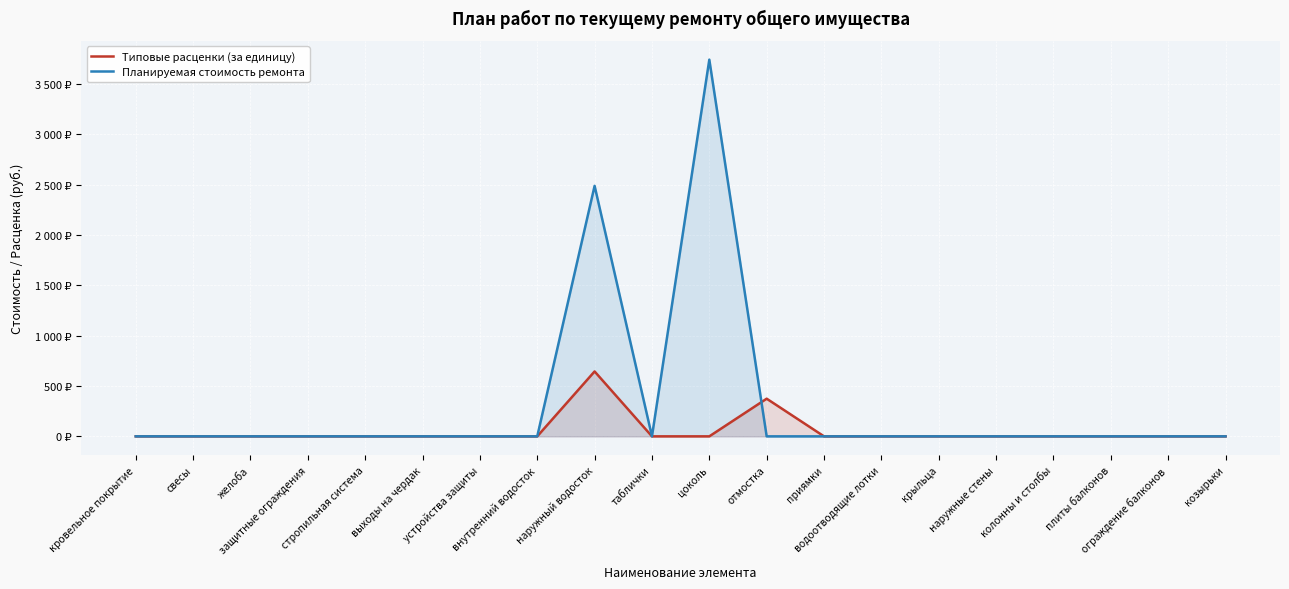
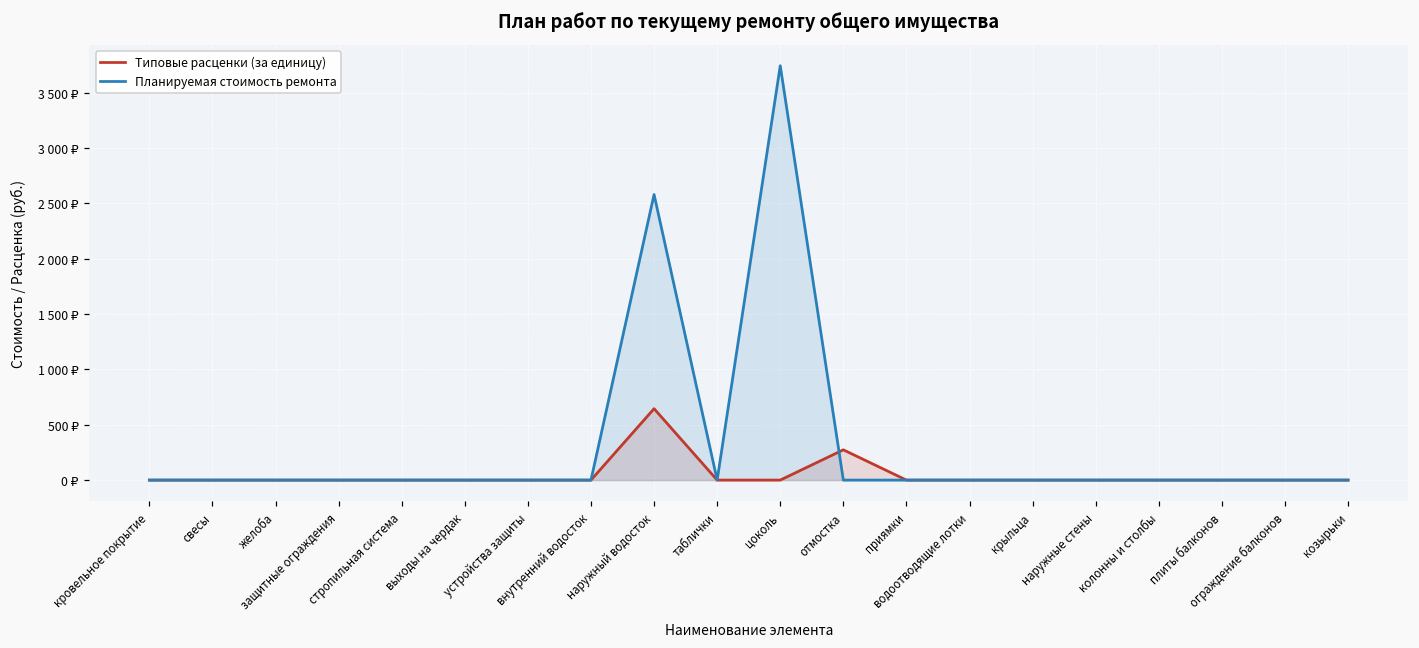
Планируемая стоимость ремонта, наружный водосток: 2490 ₽ -> 2580 ₽
Типовые расценки (за единицу), отмостка: 370 ₽ -> 270 ₽
